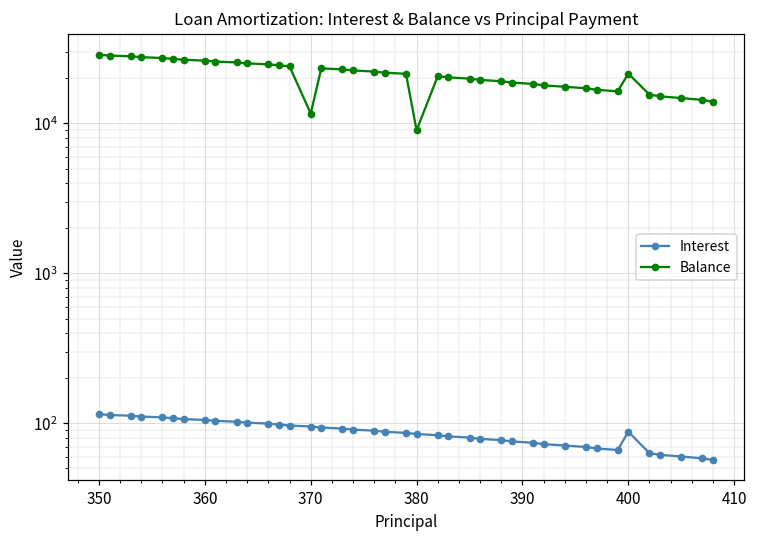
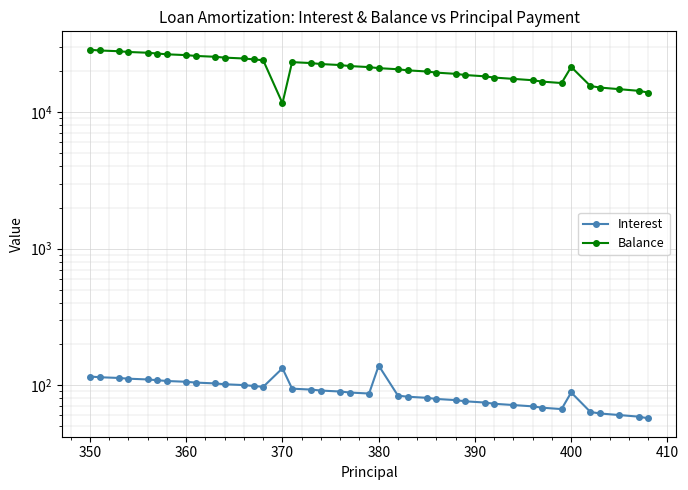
Interest, 370: 100 -> 130
Interest, 380: 80 -> 140
Balance, 380: 9000 -> 21000
